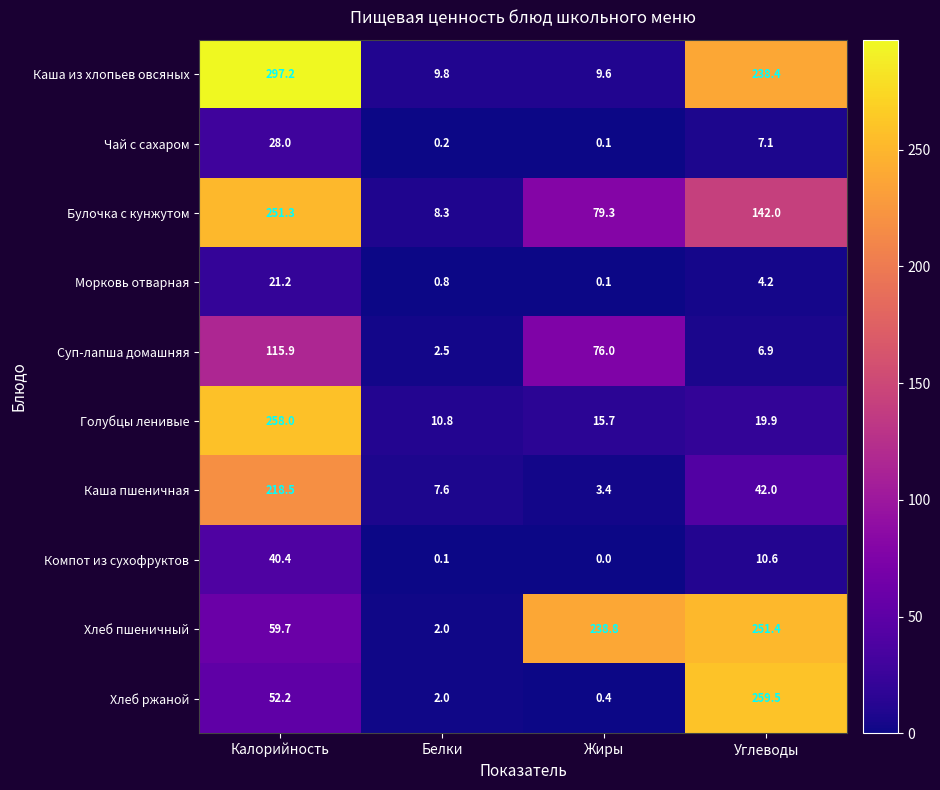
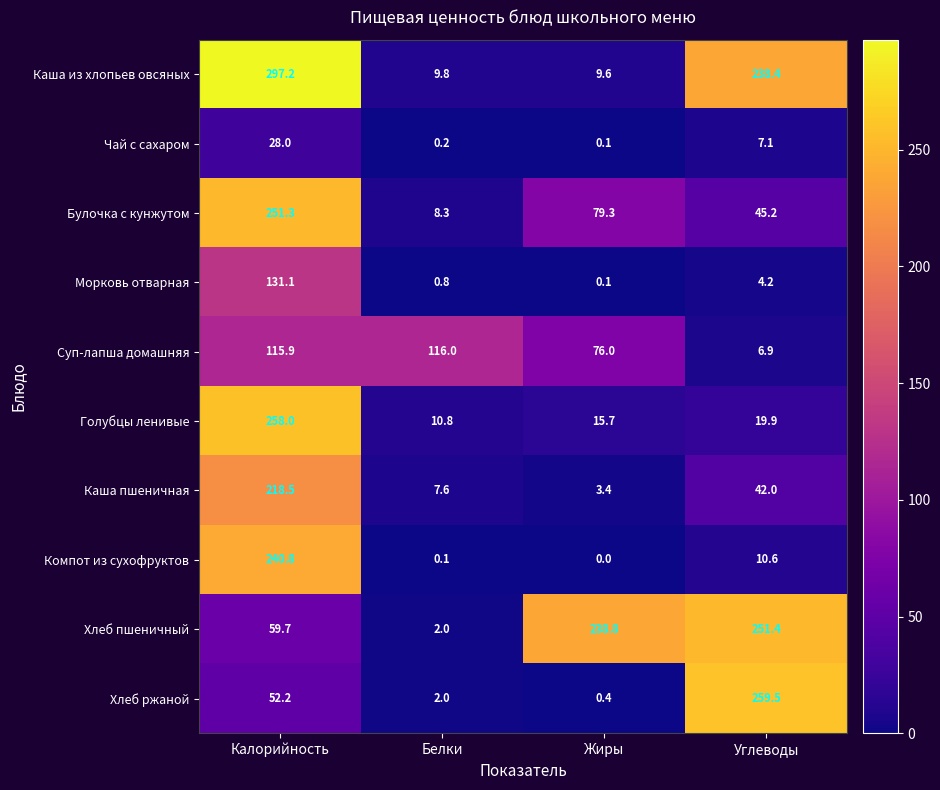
Булочка с кунжутом, Углеводы: 142.0 -> 45.2
Морковь отварная, Калорийность: 21.2 -> 131.1
Суп-лапша домашняя, Белки: 2.5 -> 116.0
Компот из сухофруктов, Калорийность: 40.4 -> 240.8
